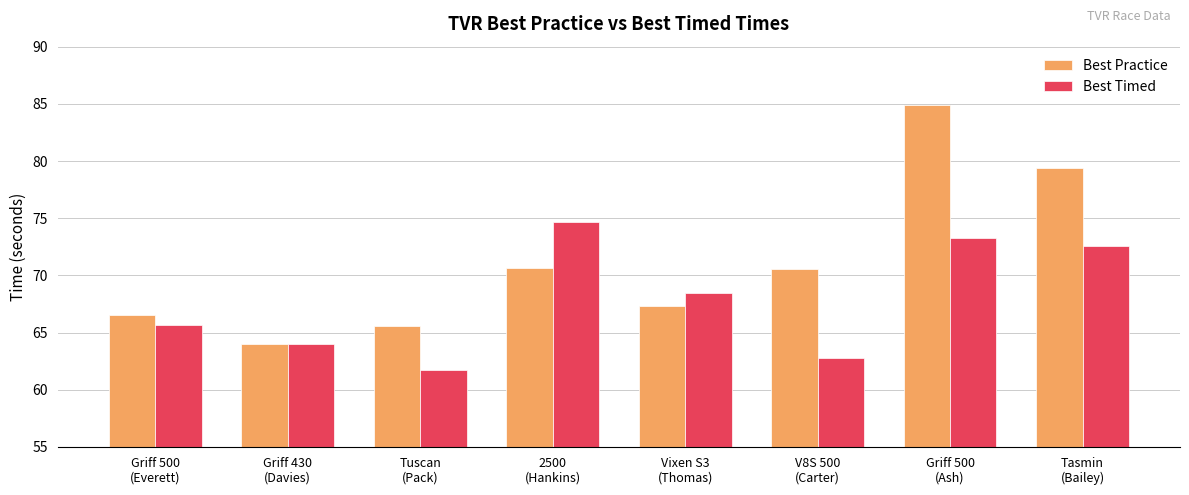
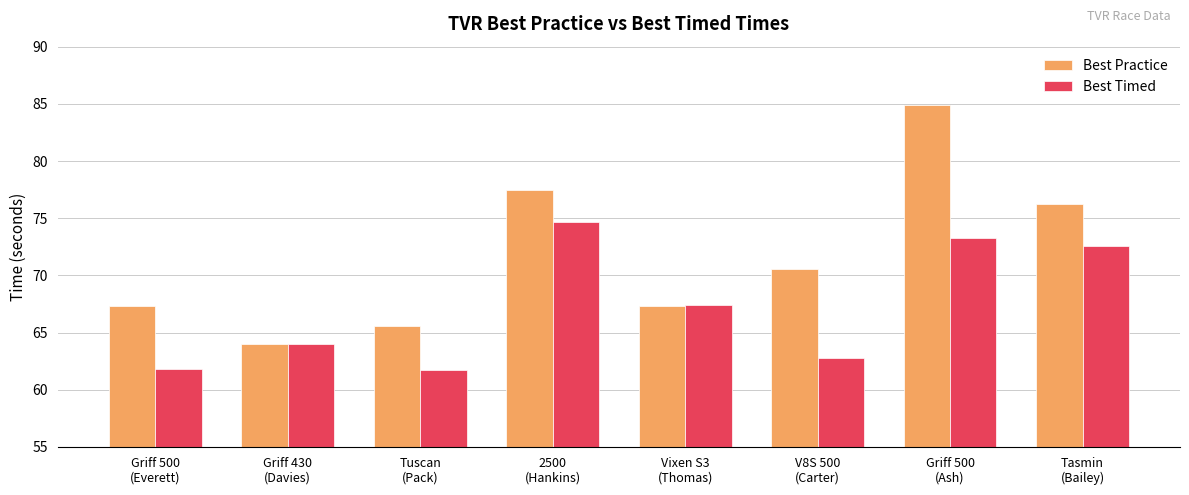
Best Practice, Griff 500 (Everett): 66.6 -> 67.4
Best Timed, Griff 500 (Everett): 65.7 -> 61.8
Best Practice, 2500 (Hankins): 70.6 -> 77.5
Best Timed, Vixen S3 (Thomas): 68.5 -> 67.4
Best Practice, Tasmin (Bailey): 79.4 -> 76.2
